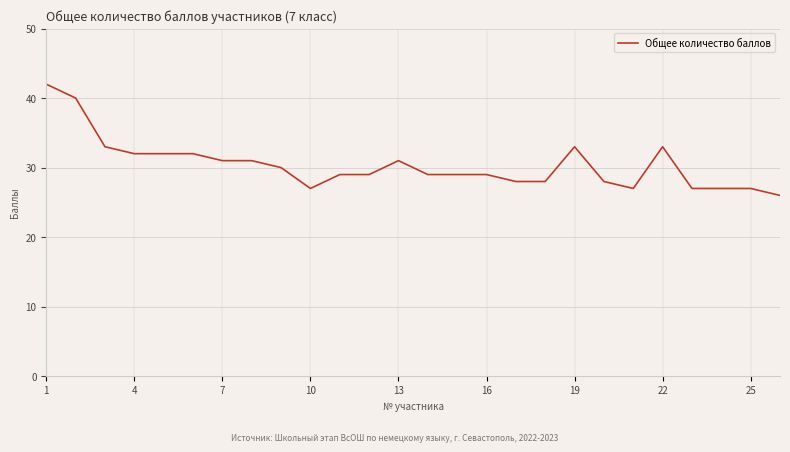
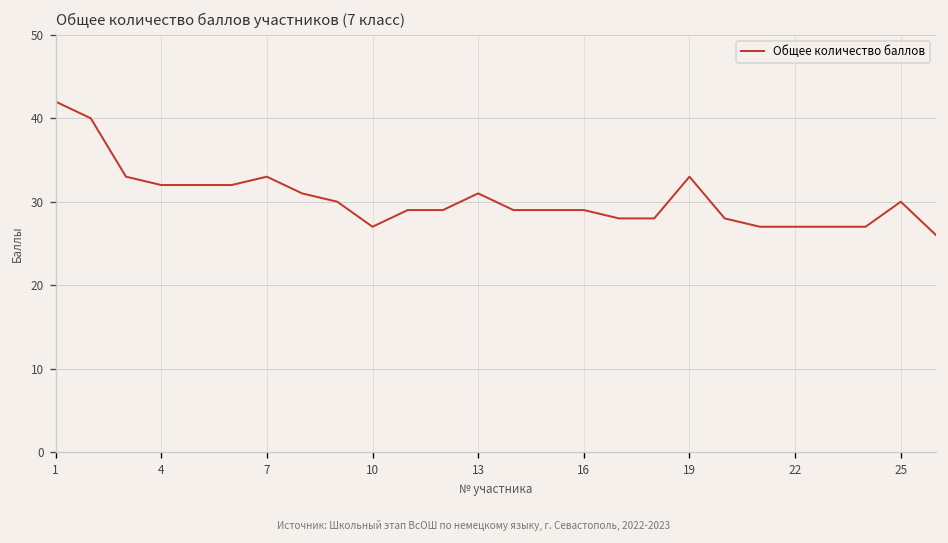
7: 31 -> 33
22: 33 -> 27
25: 27 -> 30
